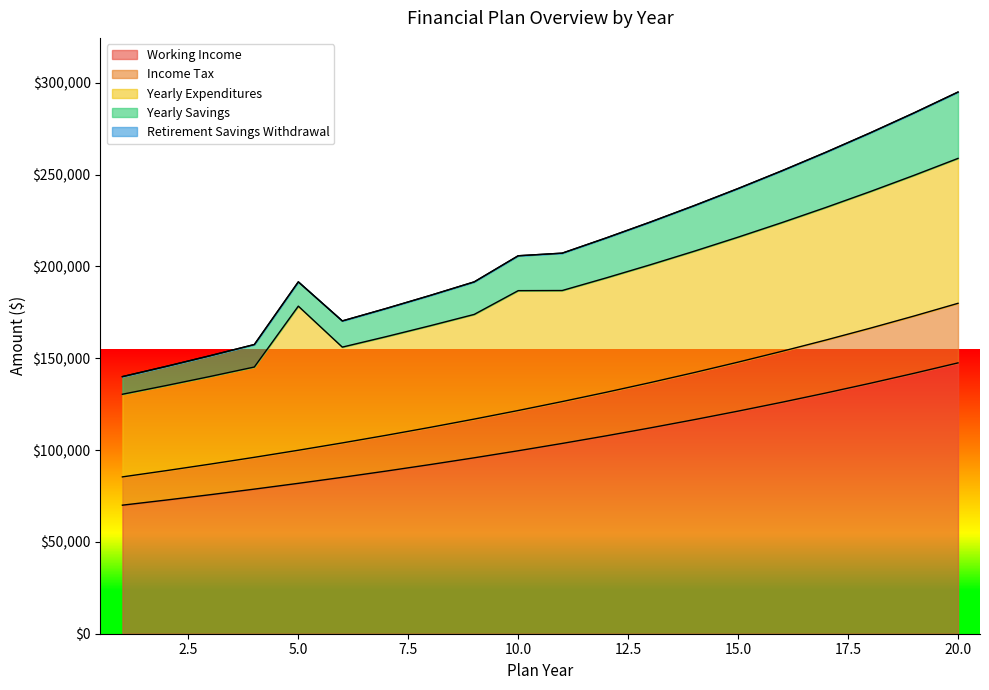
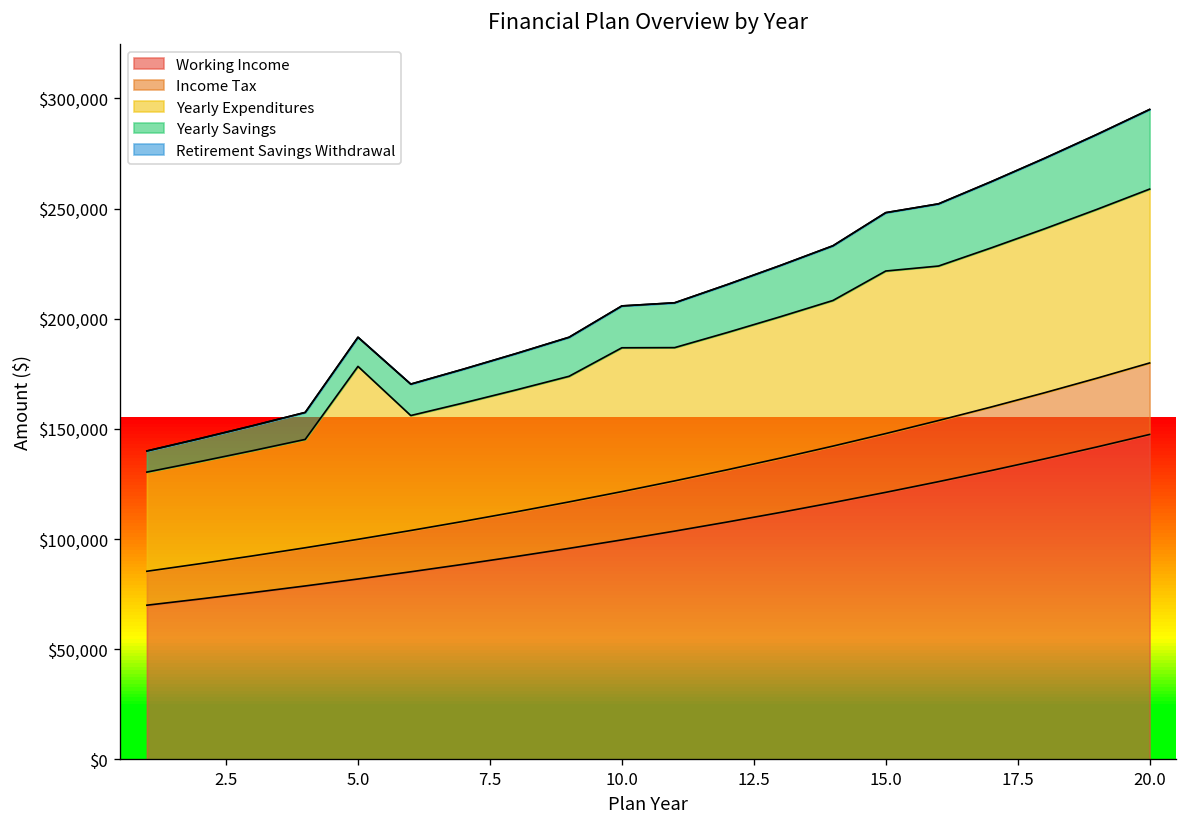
Yearly Expenditures, 15.0: $68,000 -> $74,000
